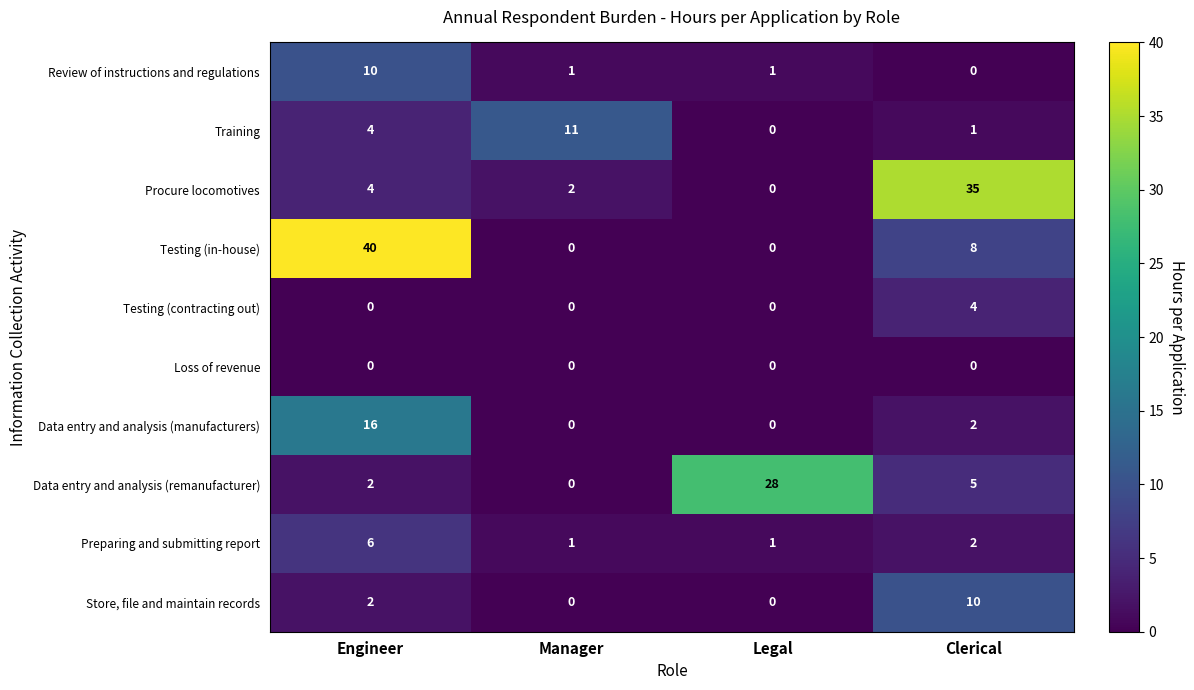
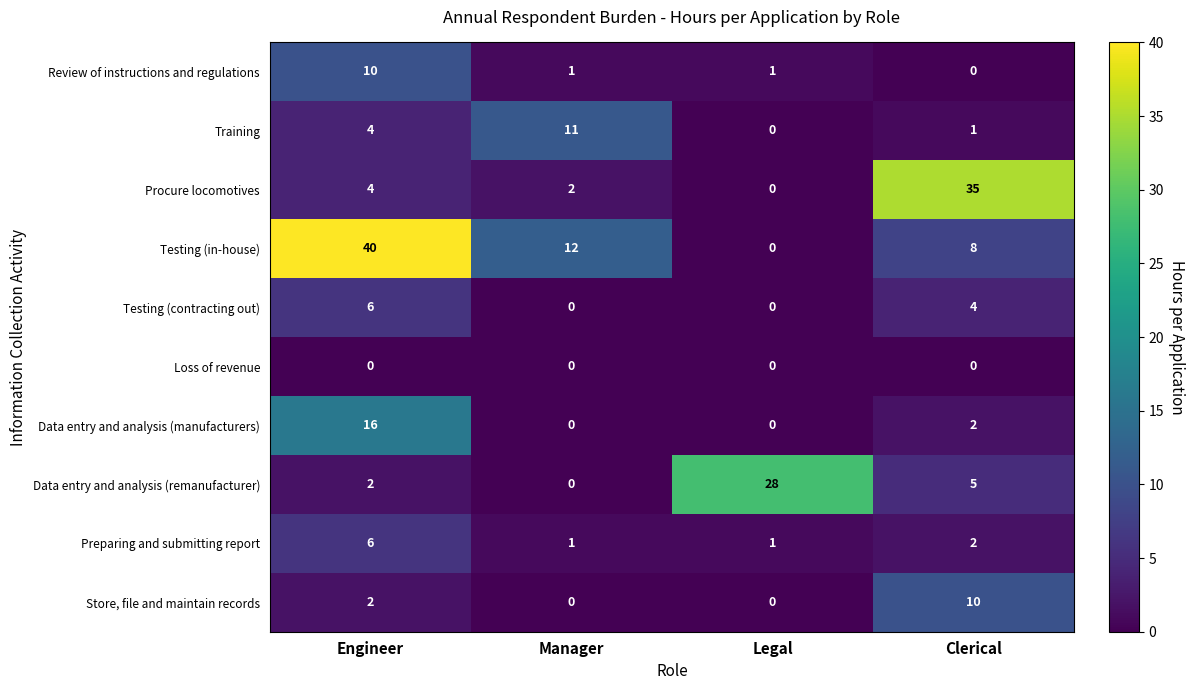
Testing (in-house), Manager: 0 -> 12
Testing (contracting out), Engineer: 0 -> 6
